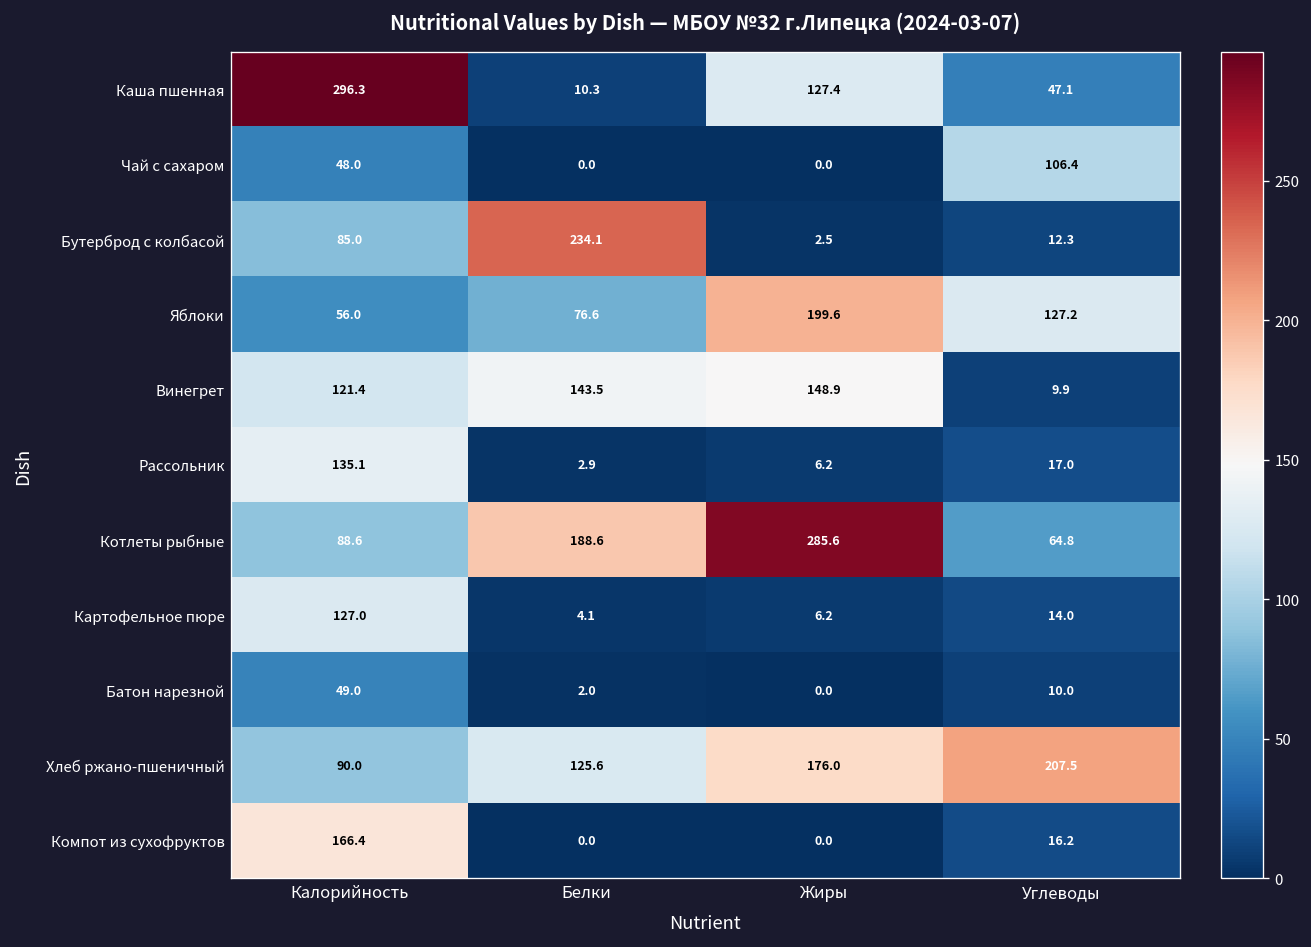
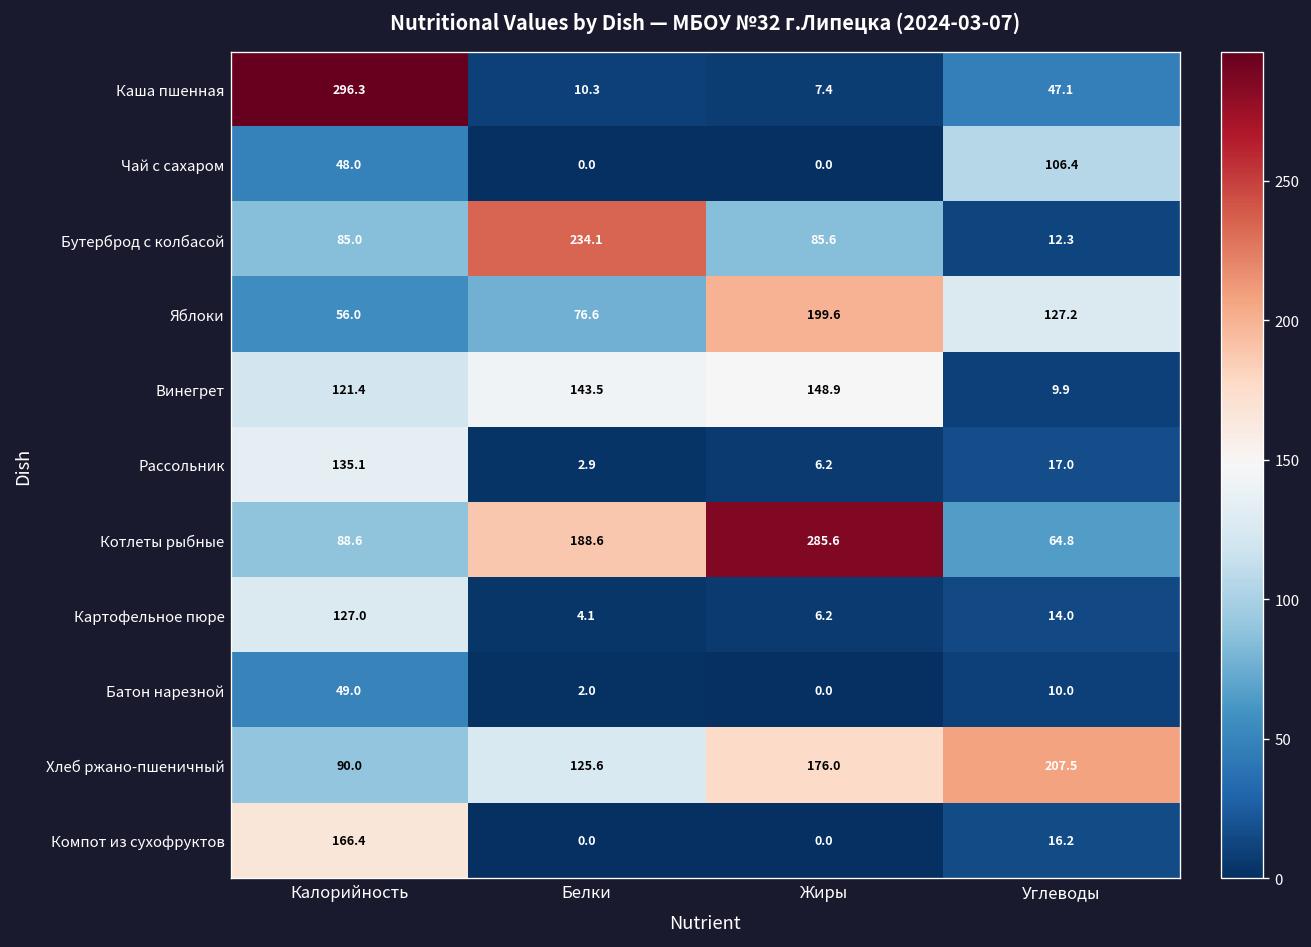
Каша пшенная, Жиры: 127.4 -> 7.4
Бутерброд с колбасой, Жиры: 2.5 -> 85.6
